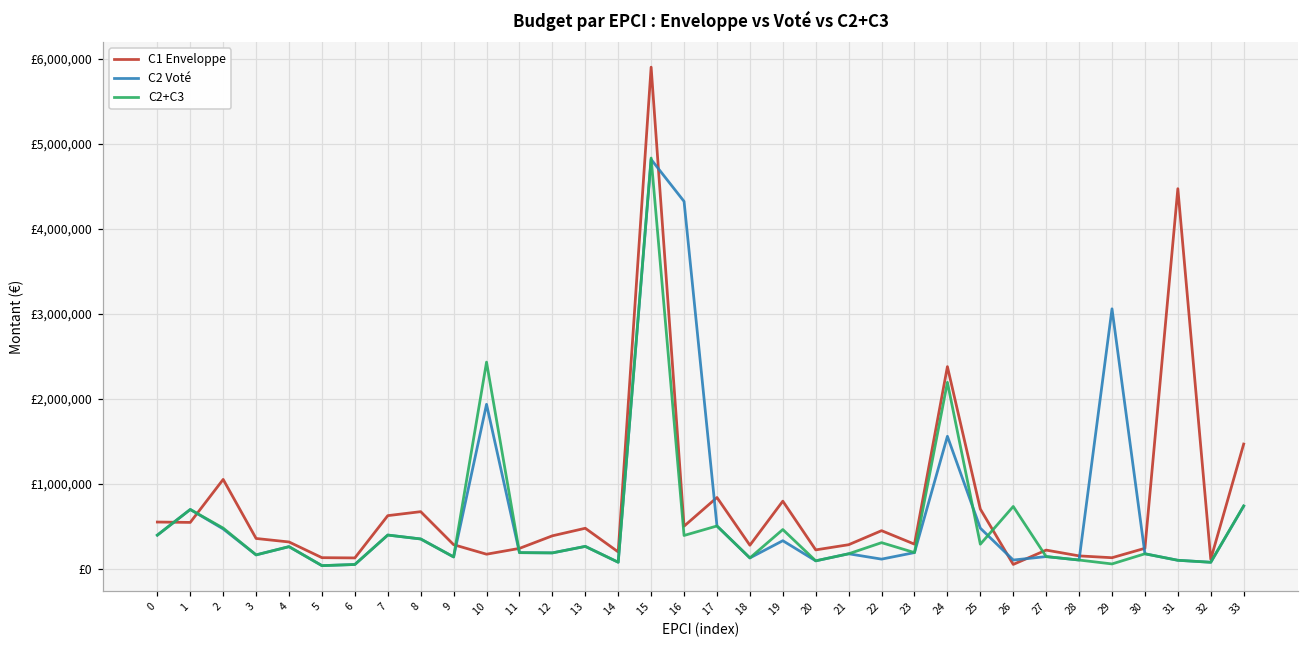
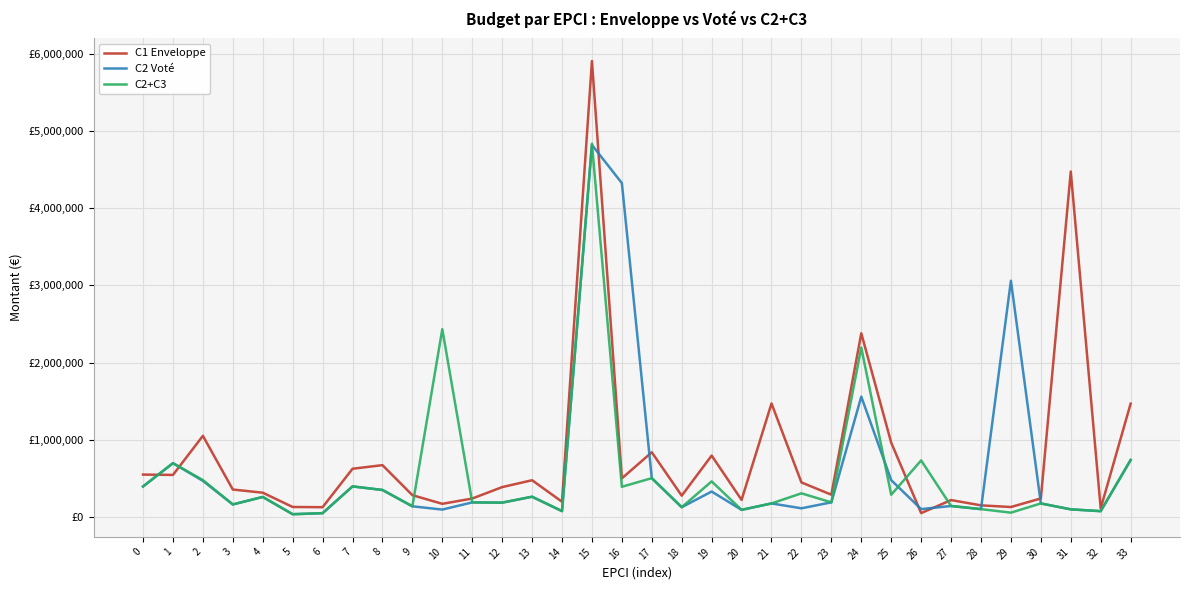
C2 Voté, 10: £1,900,000 -> £100,000
C1 Enveloppe, 21: £300,000 -> £1,500,000
C1 Enveloppe, 25: £700,000 -> £1,000,000
